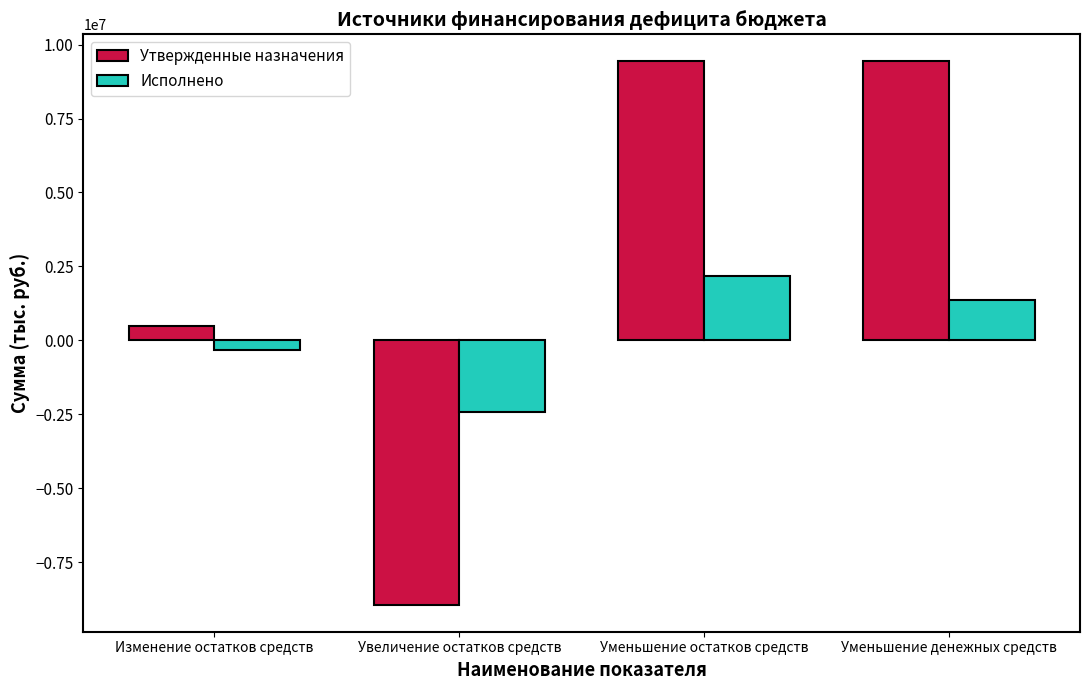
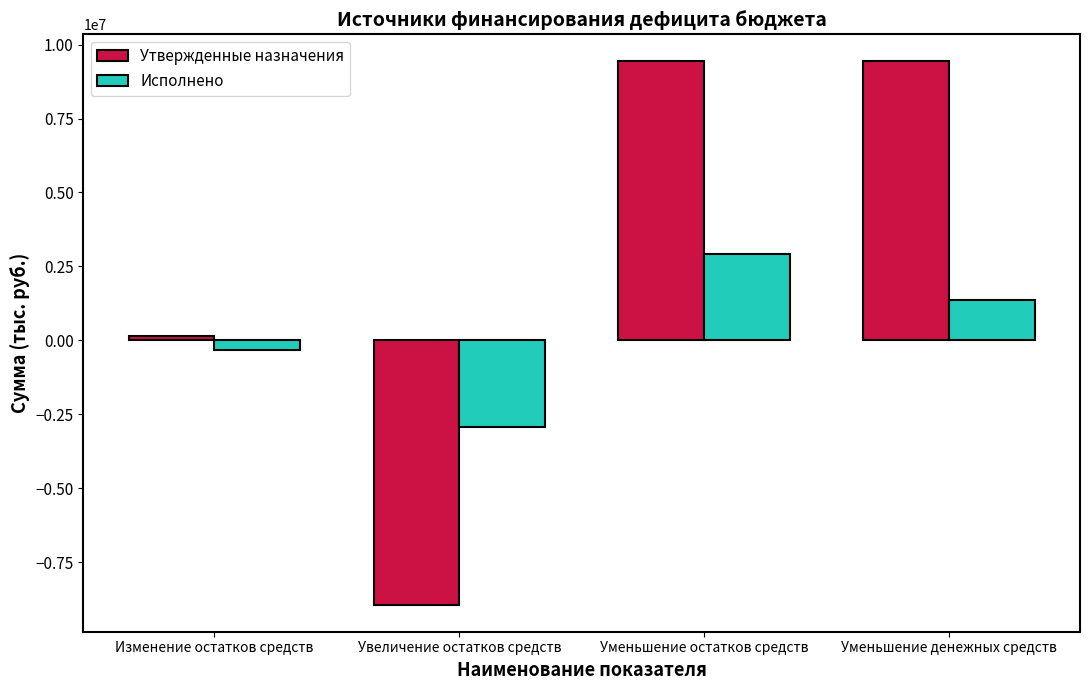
Утвержденные назначения, Изменение остатков средств: 500000 -> 100000
Исполнено, Увеличение остатков средств: -2400000 -> -2900000
Исполнено, Уменьшение остатков средств: 2200000 -> 2900000
